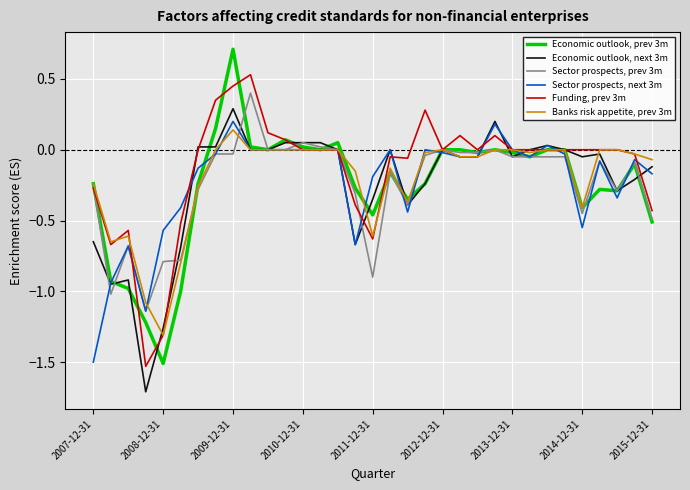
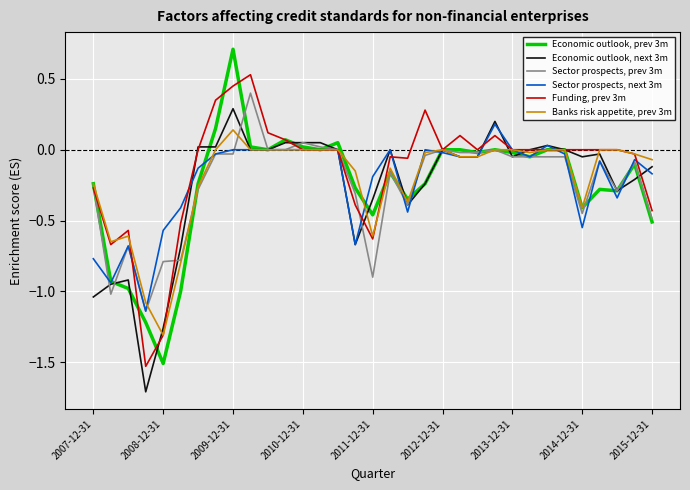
Economic outlook, next 3m, 2007-12-31: -0.65 -> -1.04
Sector prospects, next 3m, 2007-12-31: -1.50 -> -0.77
Sector prospects, next 3m, 2009-12-31: 0.2 -> 0.0
